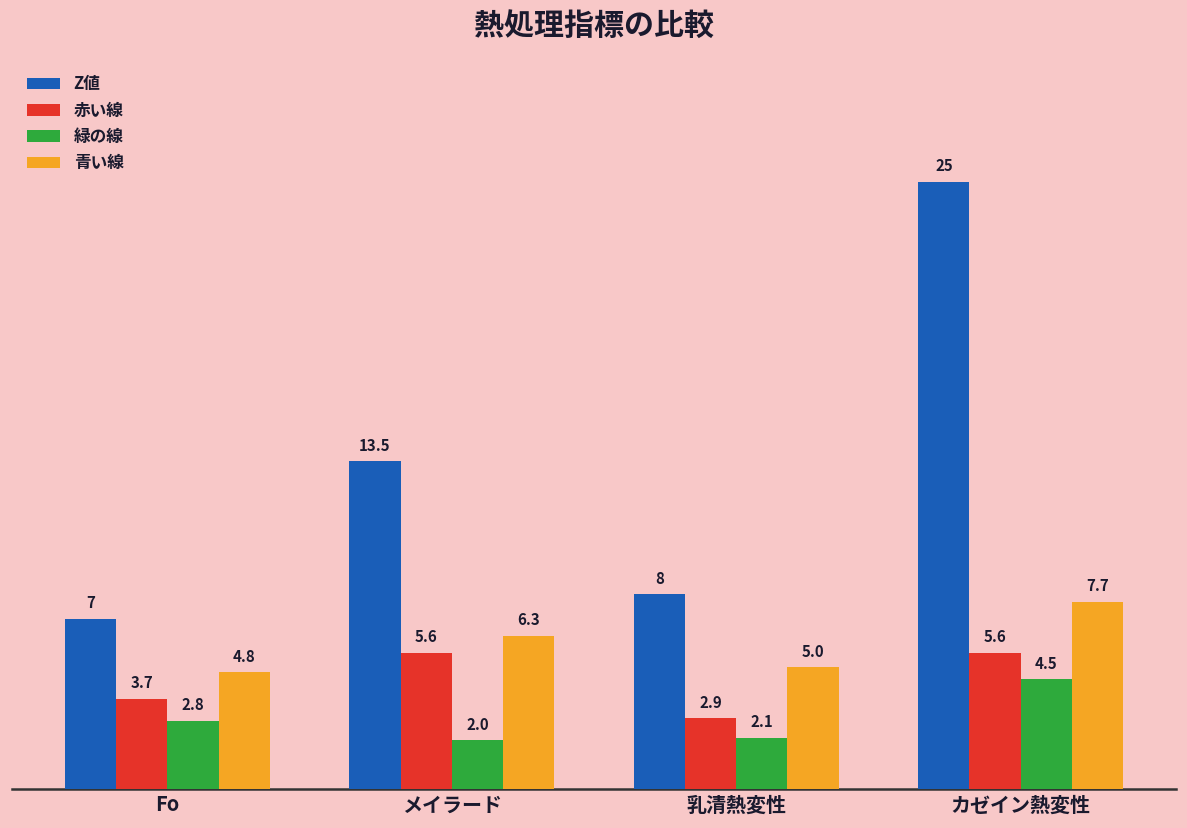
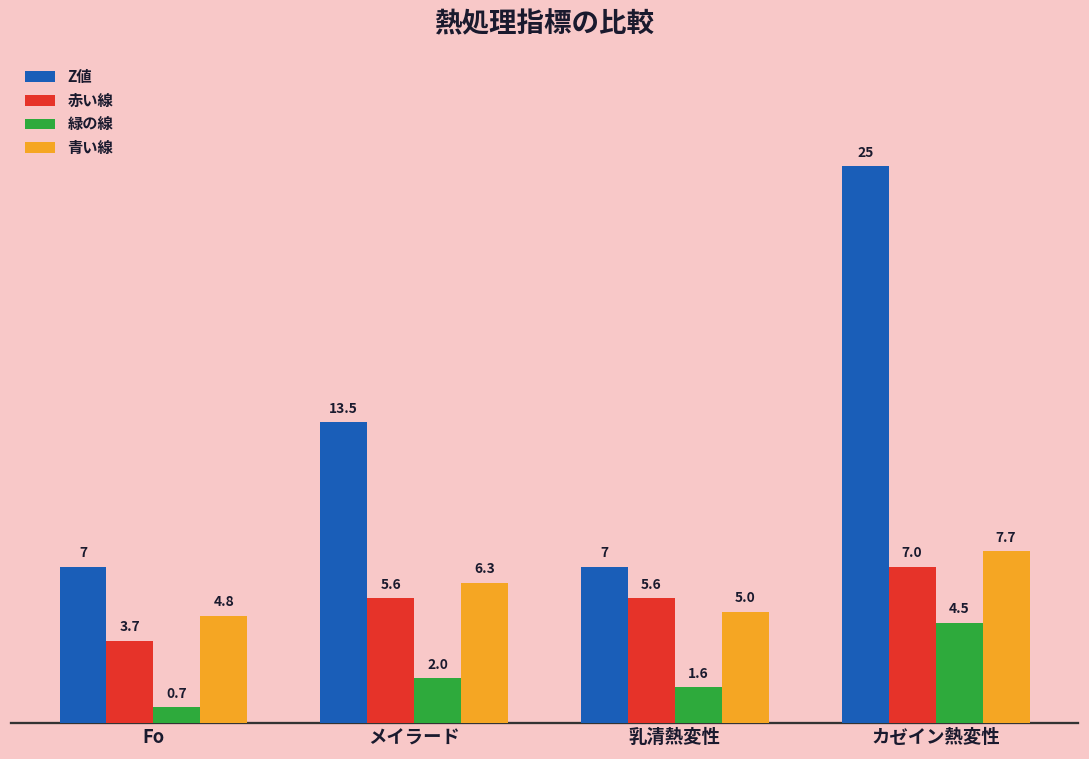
緑の線, Fo: 2.8 -> 0.7
Z値, 乳清熱変性: 8 -> 7
赤い線, 乳清熱変性: 2.9 -> 5.6
緑の線, 乳清熱変性: 2.1 -> 1.6
赤い線, カゼイン熱変性: 5.6 -> 7.0
